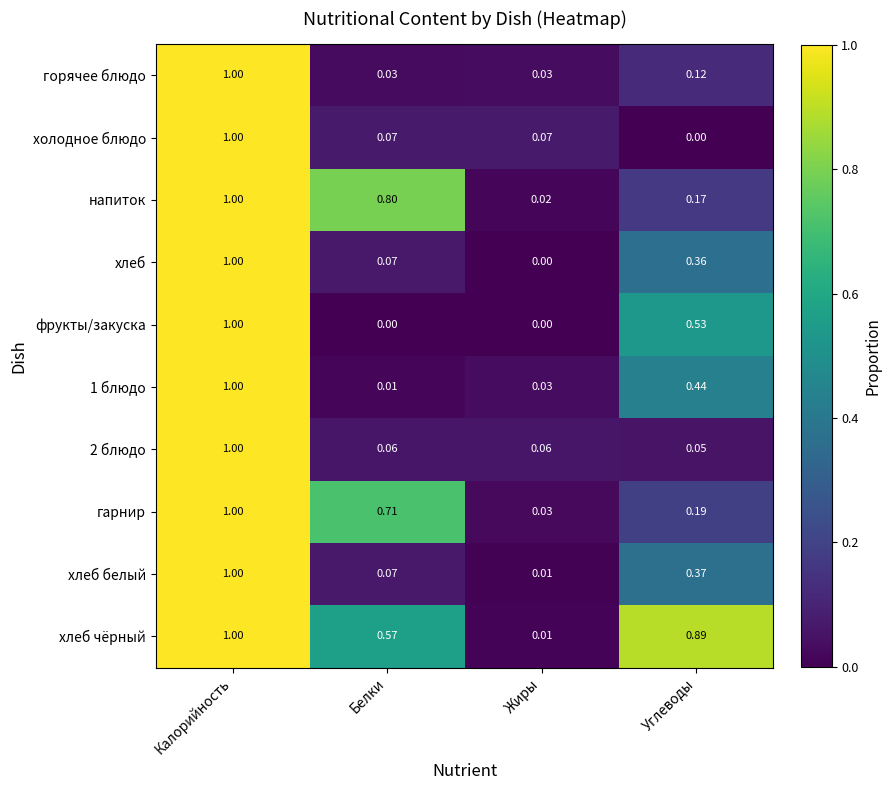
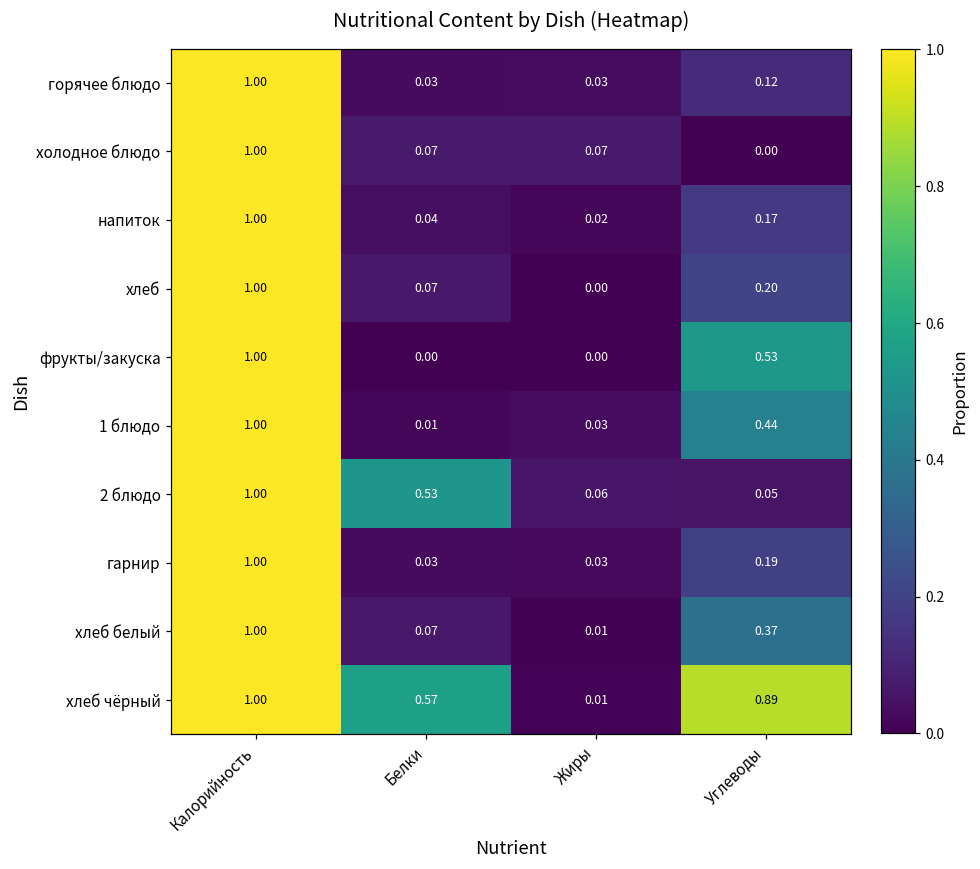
напиток, Белки: 0.80 -> 0.04
хлеб, Углеводы: 0.36 -> 0.20
2 блюдо, Белки: 0.06 -> 0.53
гарнир, Белки: 0.71 -> 0.03
